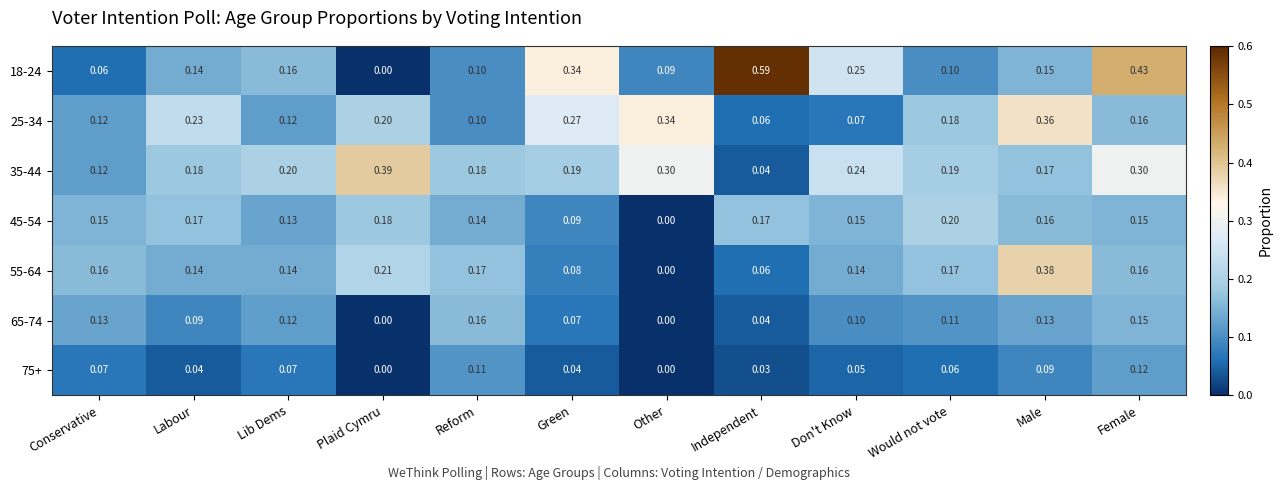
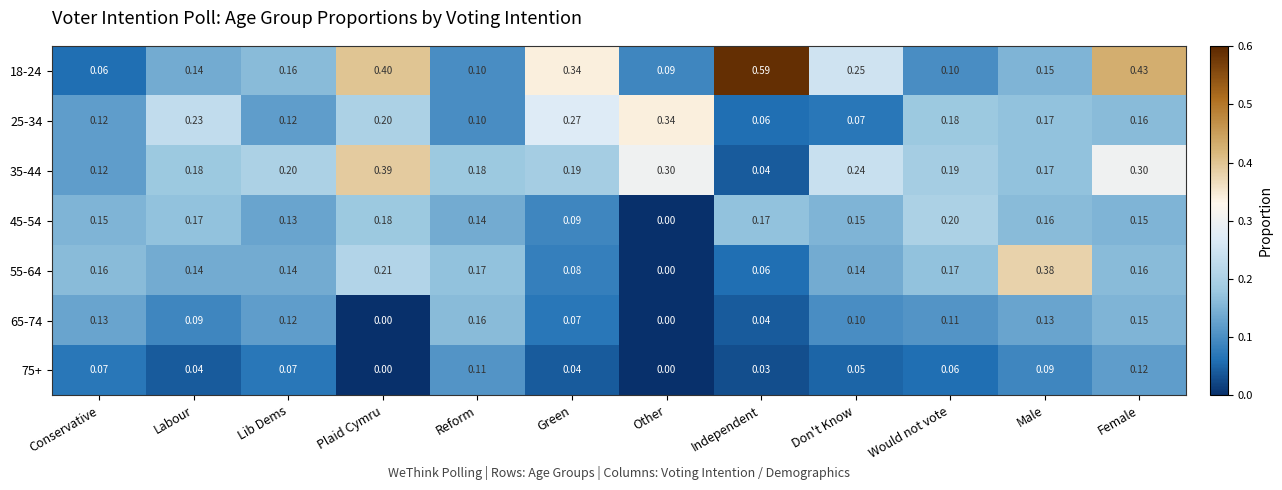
18-24, Plaid Cymru: 0.00 -> 0.40
25-34, Male: 0.36 -> 0.17
